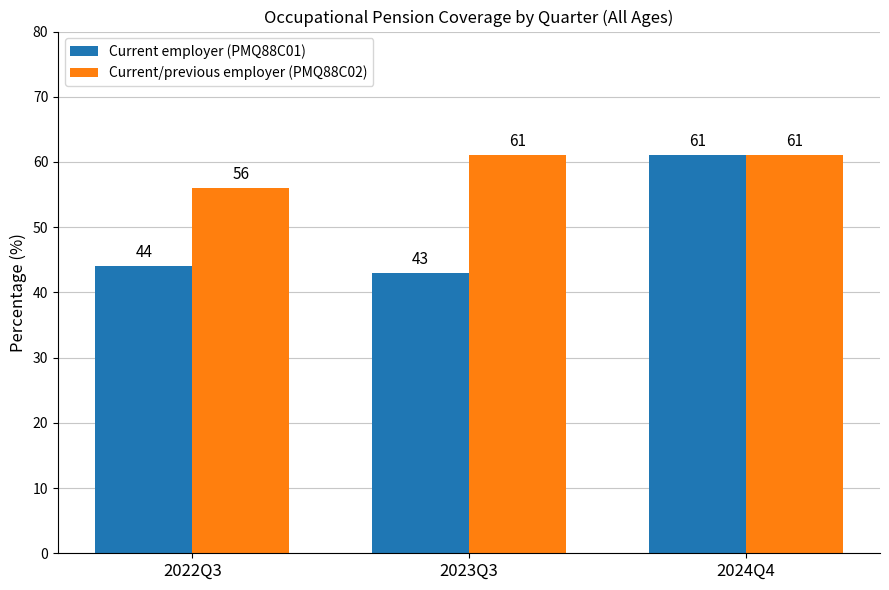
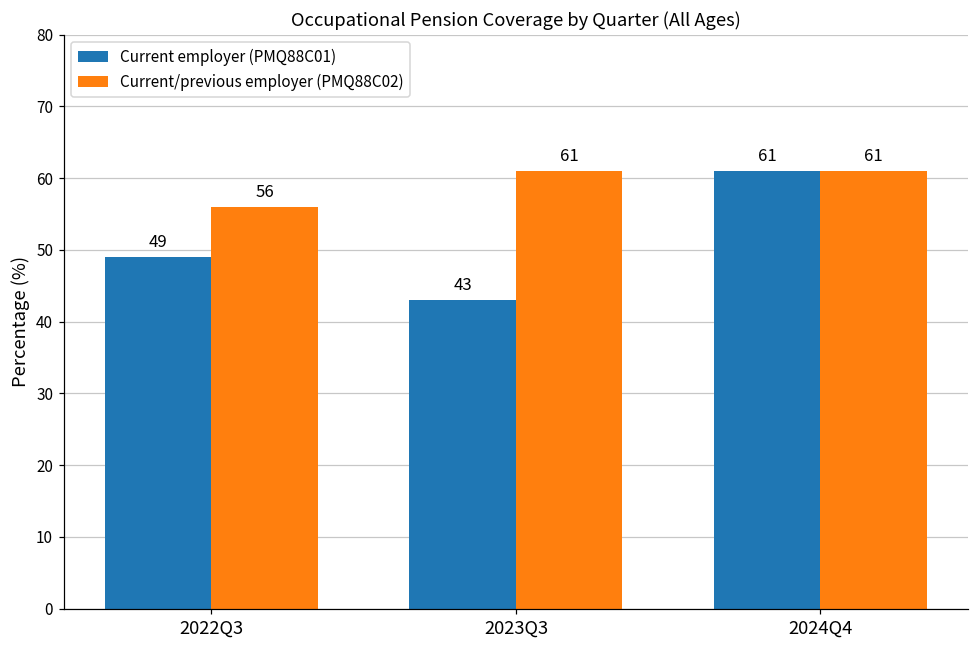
Current employer (PMQ88C01), 2022Q3: 44 -> 49
